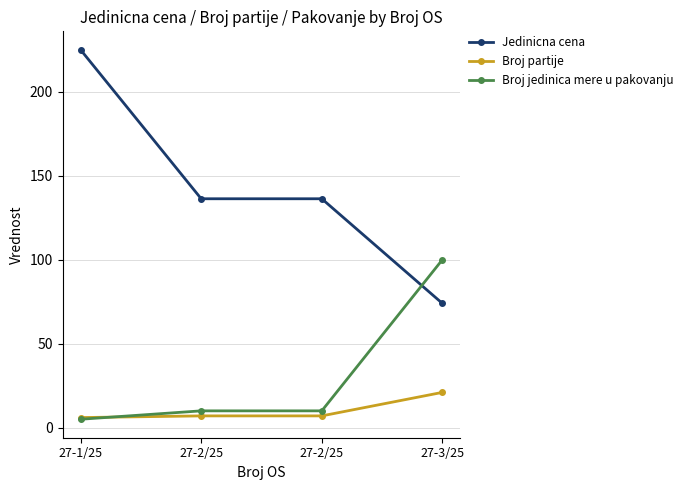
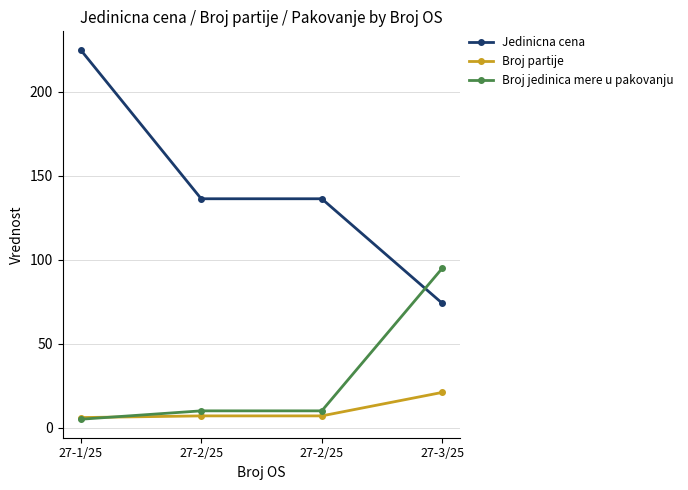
Broj jedinica mere u pakovanju, 27-3/25: 100 -> 95
